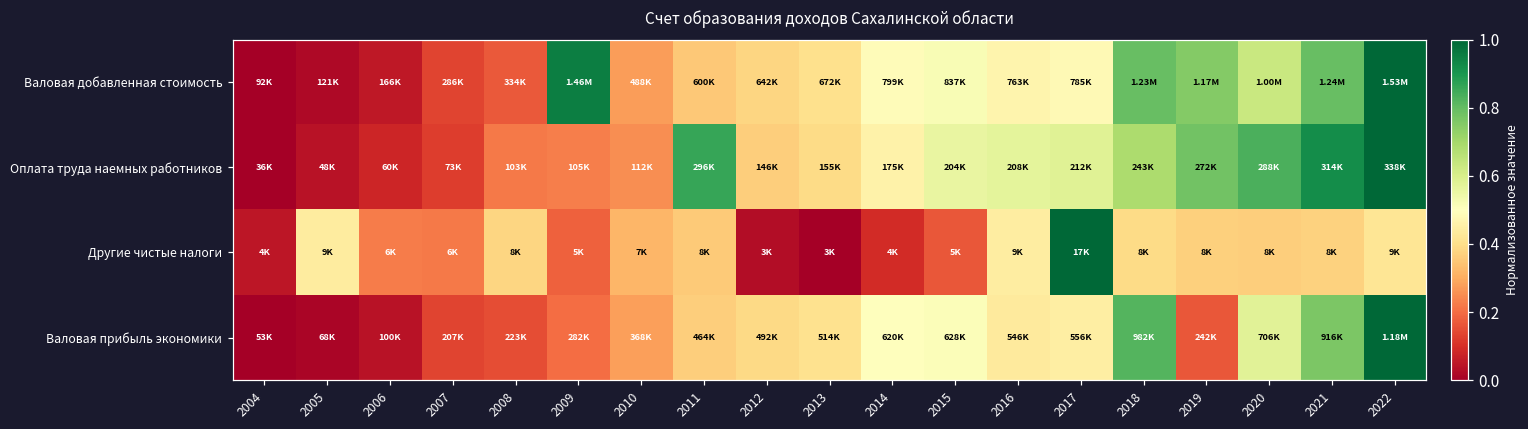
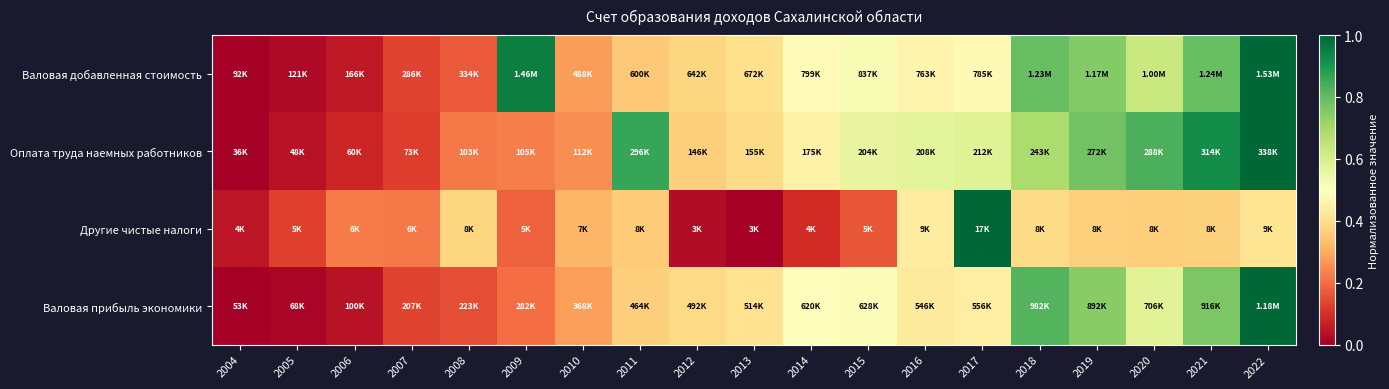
Другие чистые налоги, 2005: 9K -> 5K
Валовая прибыль экономики, 2019: 242K -> 892K
